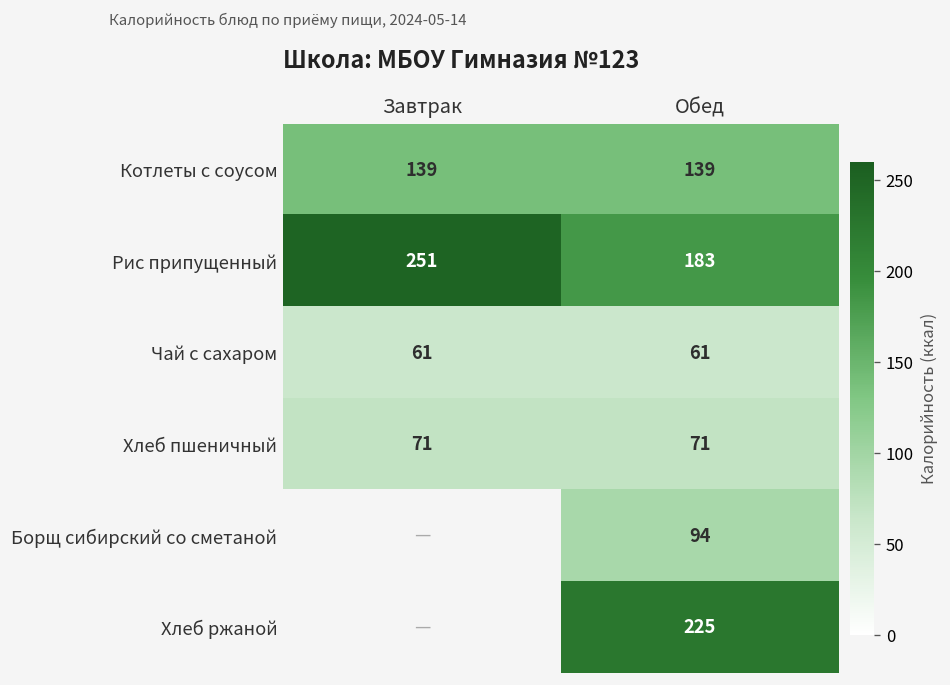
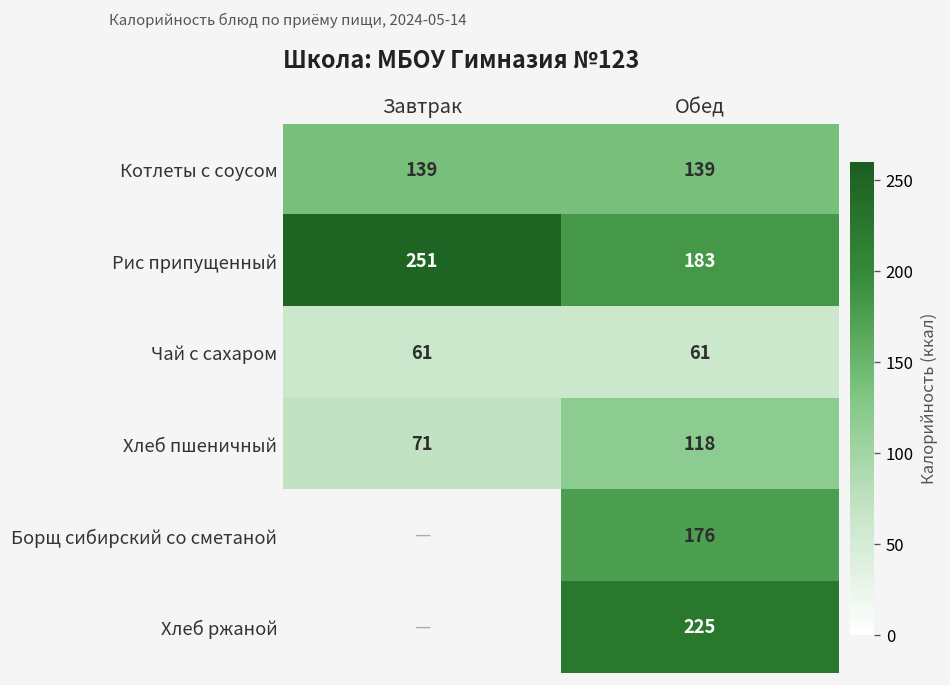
Хлеб пшеничный, Обед: 71 -> 118
Борщ сибирский со сметаной, Обед: 94 -> 176
